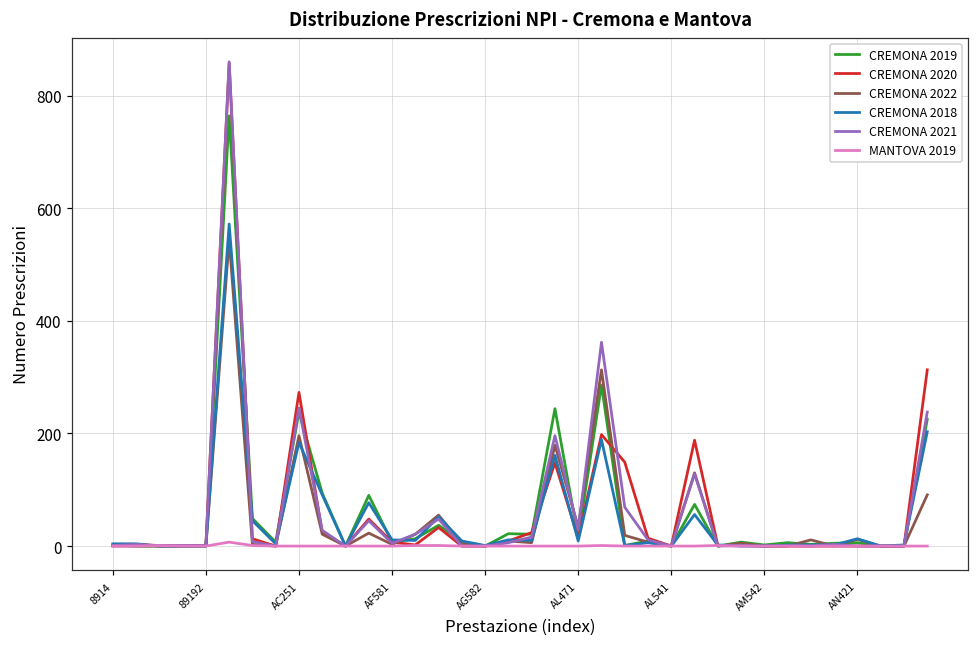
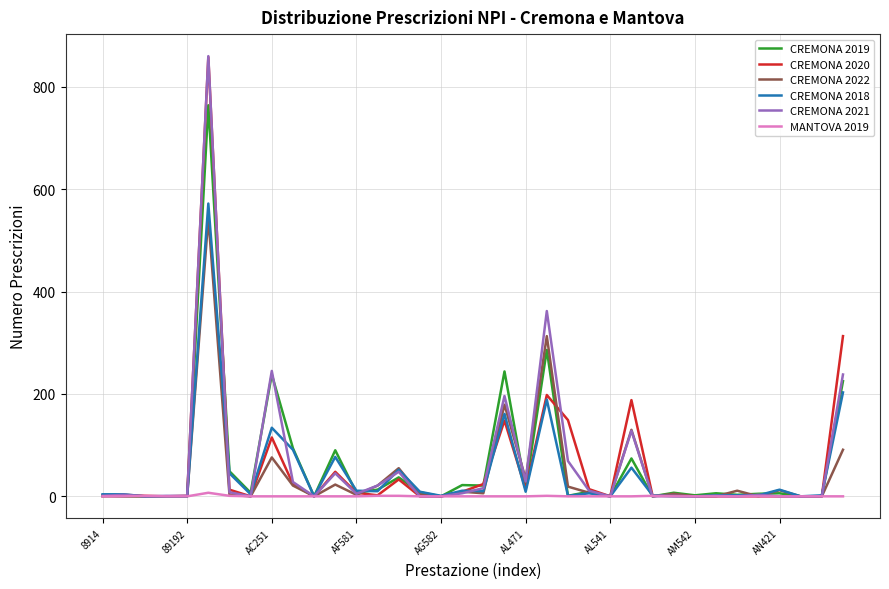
CREMONA 2020, AC251: 270 -> 120
CREMONA 2022, AC251: 200 -> 80
CREMONA 2018, AC251: 180 -> 130
